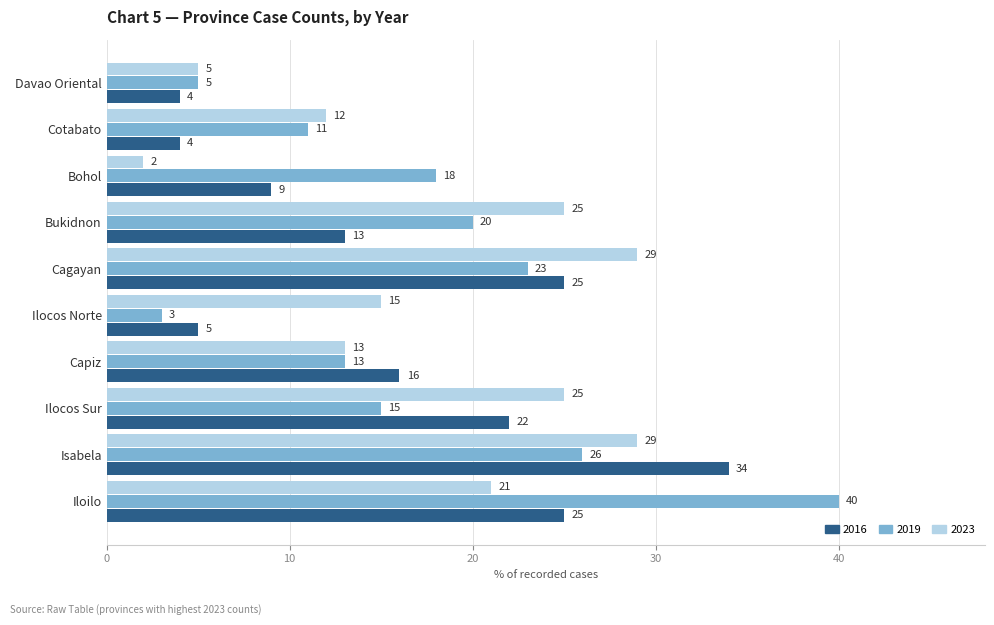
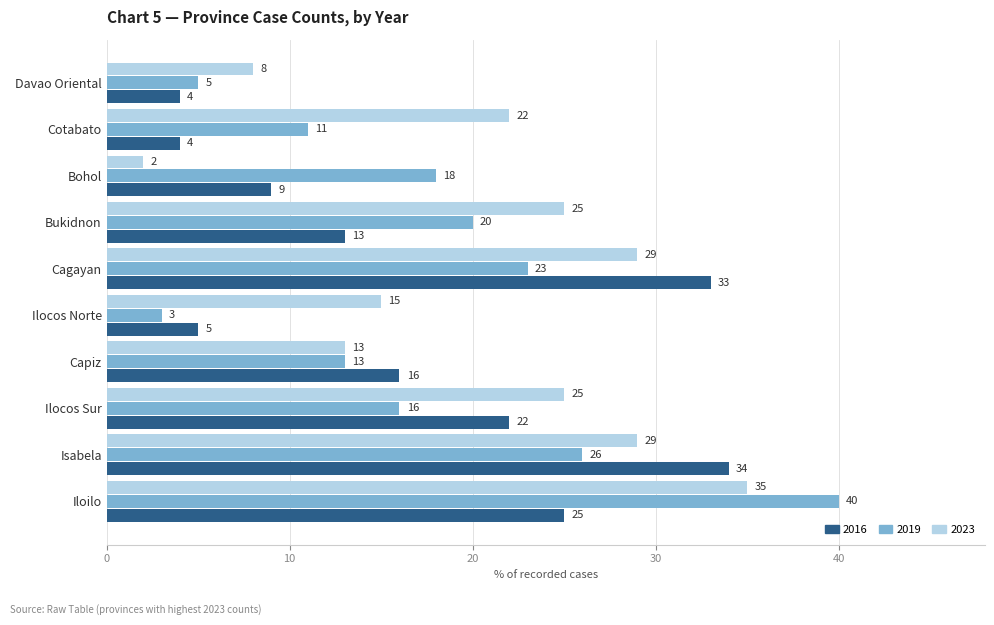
2023, Davao Oriental: 5 -> 8
2023, Cotabato: 12 -> 22
2016, Cagayan: 25 -> 33
2019, Ilocos Sur: 15 -> 16
2023, Iloilo: 21 -> 35
